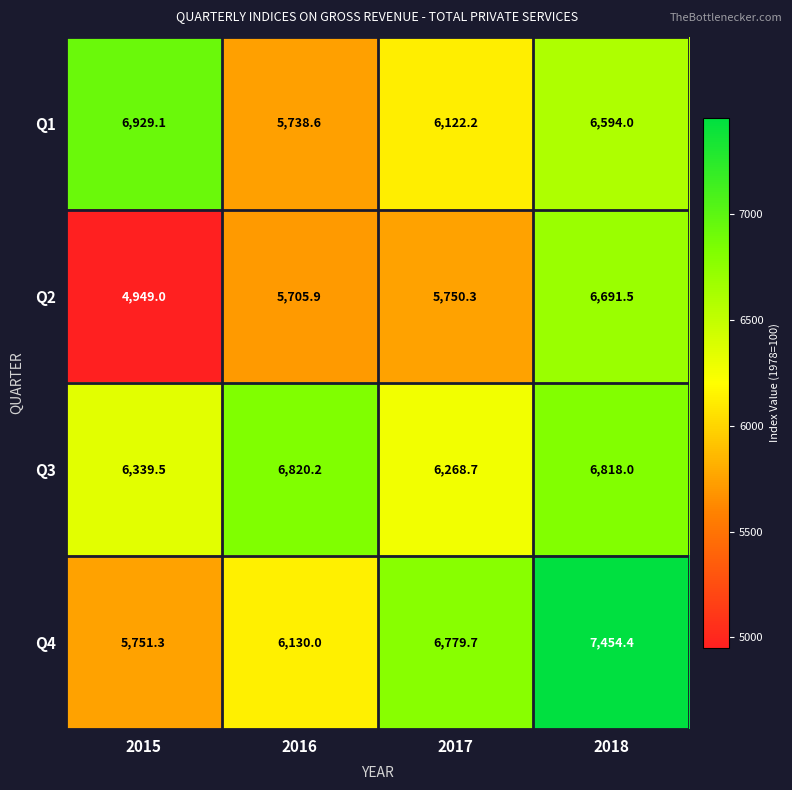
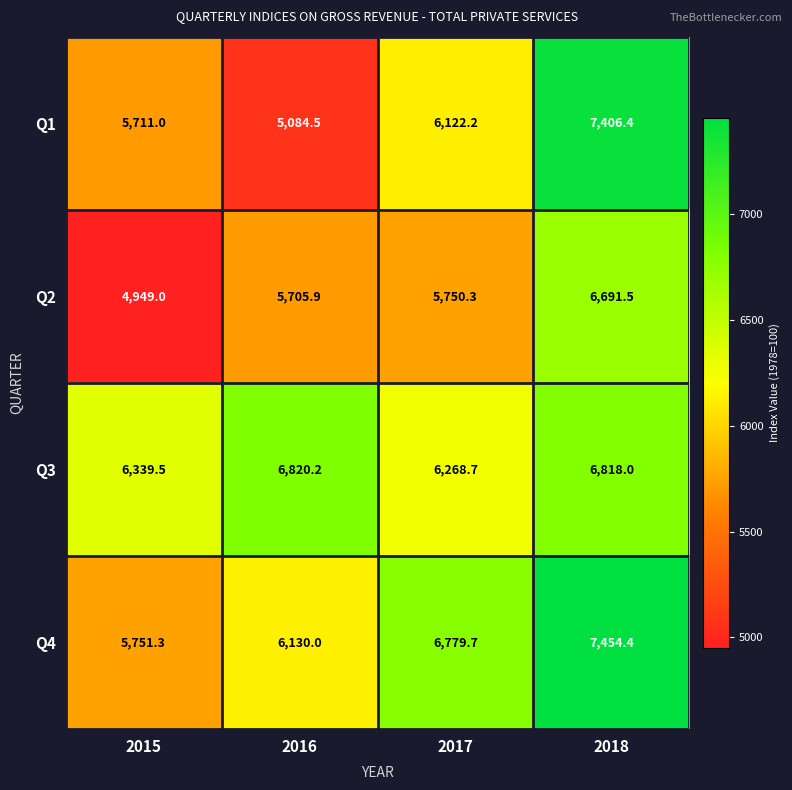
Q1, 2015: 6,929.1 -> 5,711.0
Q1, 2016: 5,738.6 -> 5,084.5
Q1, 2018: 6,594.0 -> 7,406.4
